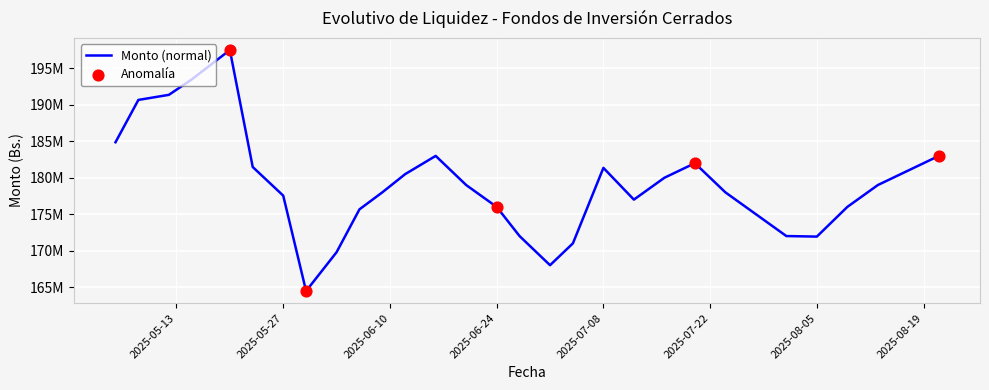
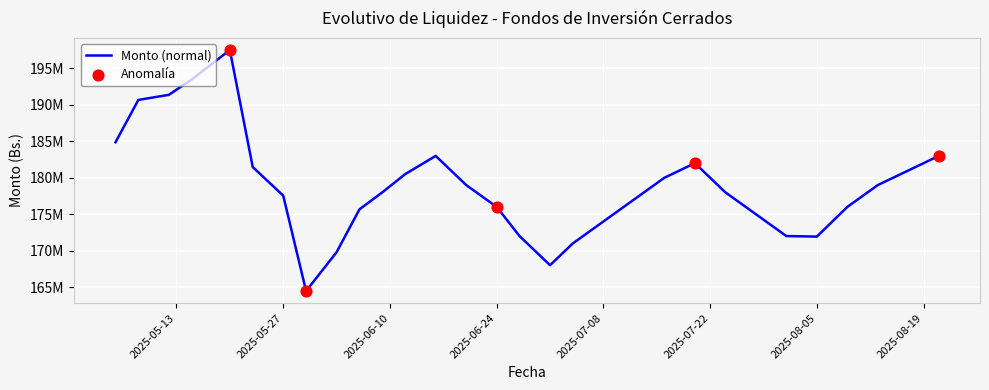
Monto (normal), 2025-07-08: 181000000 -> 174000000
